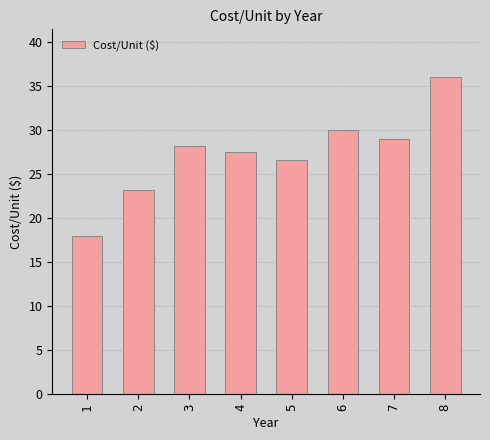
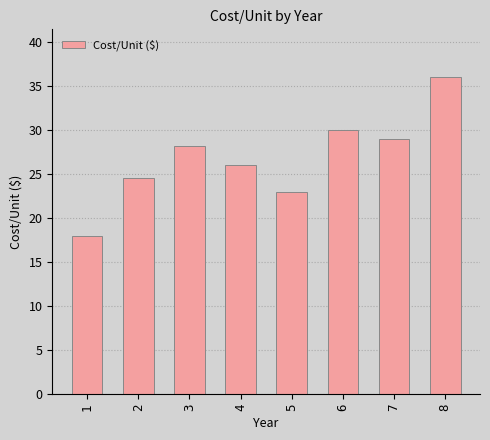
2: 23 -> 25
4: 28 -> 26
5: 27 -> 23
